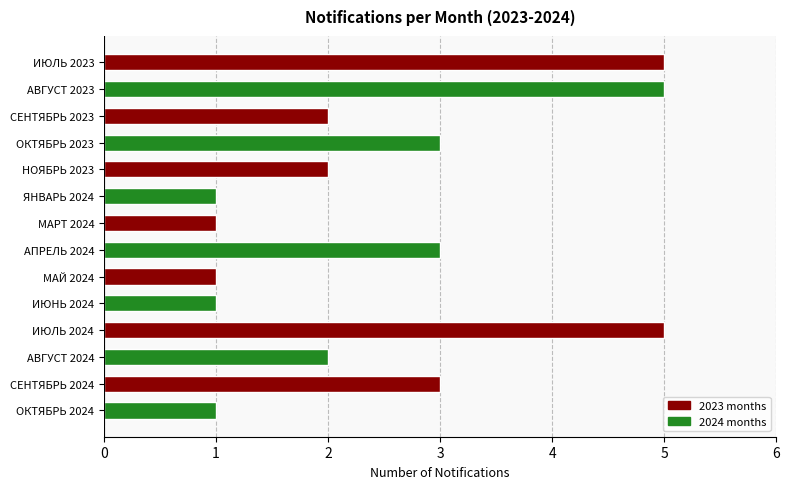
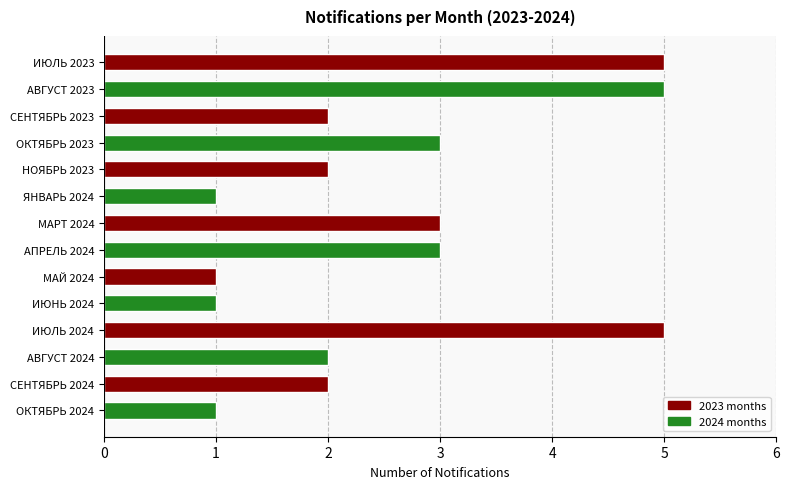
МАРТ 2024: 1 -> 3
СЕНТЯБРЬ 2024: 3 -> 2
